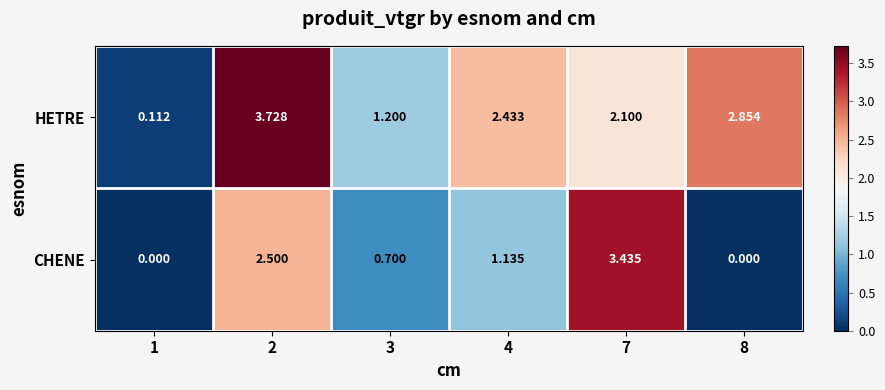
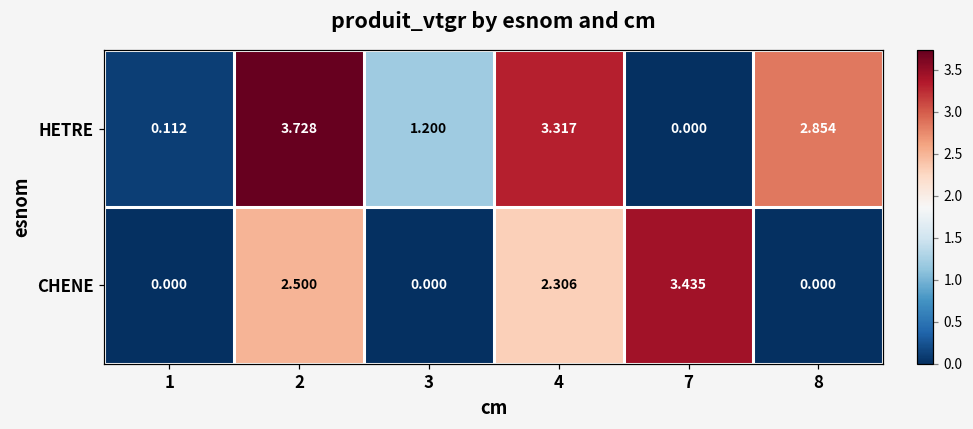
HETRE, 4: 2.433 -> 3.317
HETRE, 7: 2.100 -> 0.000
CHENE, 3: 0.700 -> 0.000
CHENE, 4: 1.135 -> 2.306
